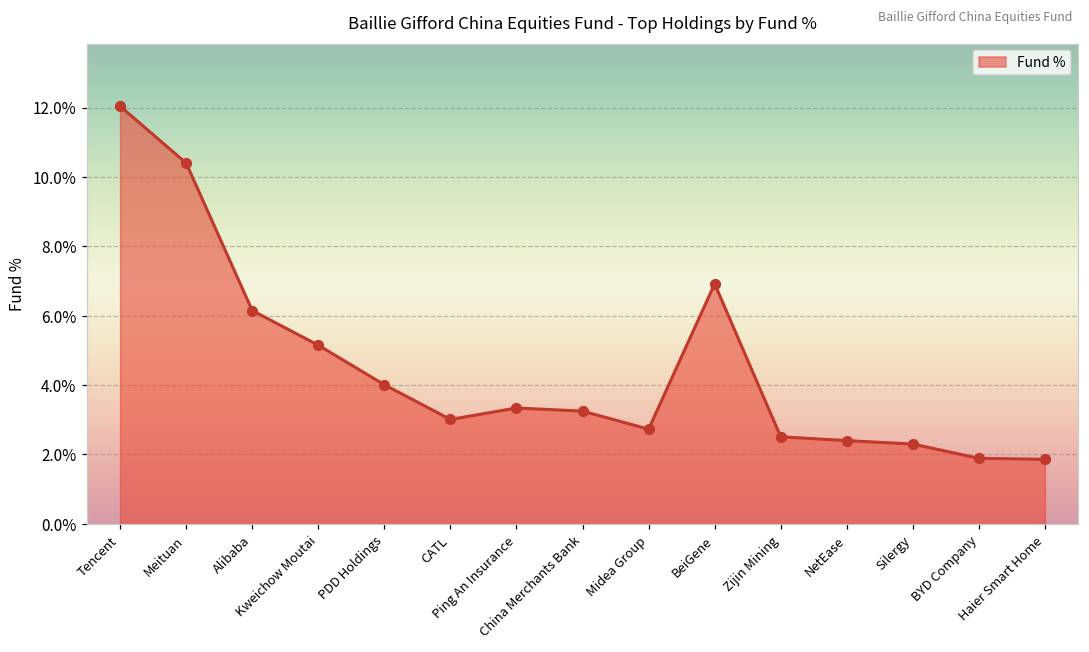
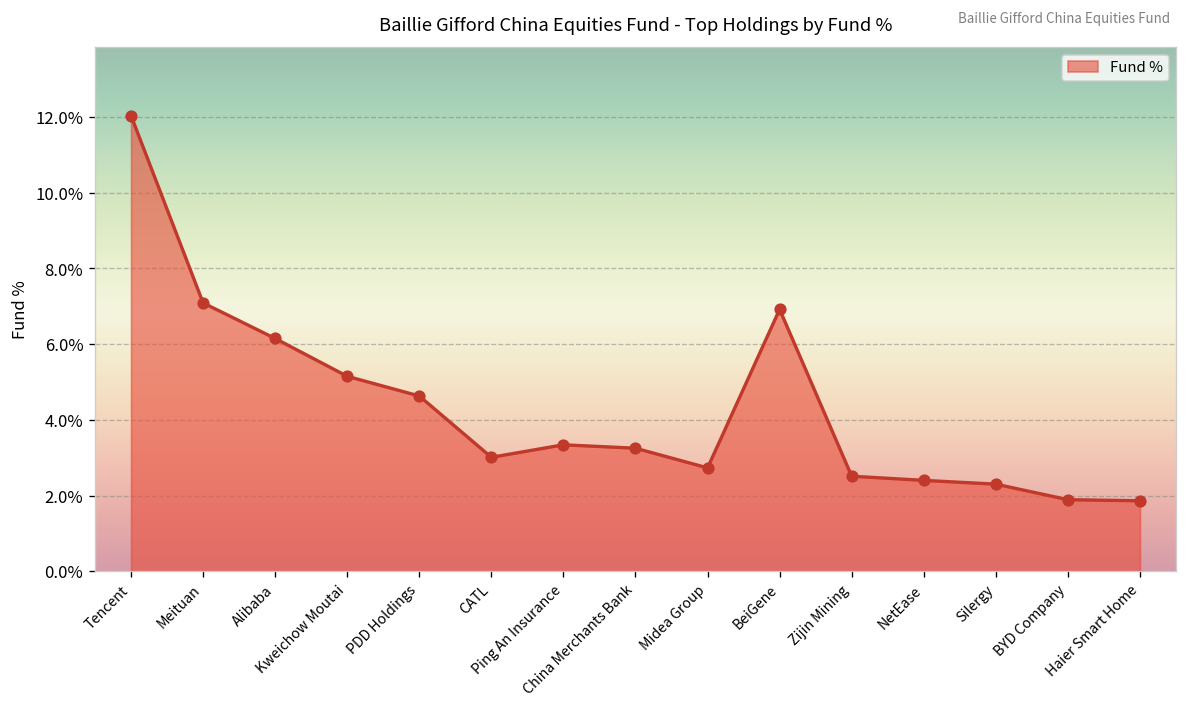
Meituan: 10.4% -> 7.1%
PDD Holdings: 4.0% -> 4.6%
